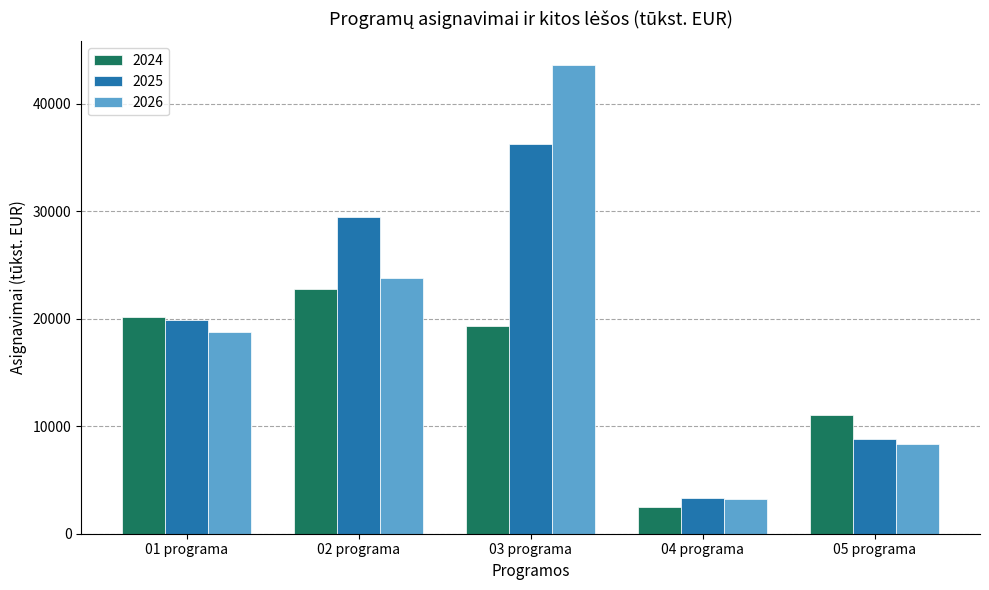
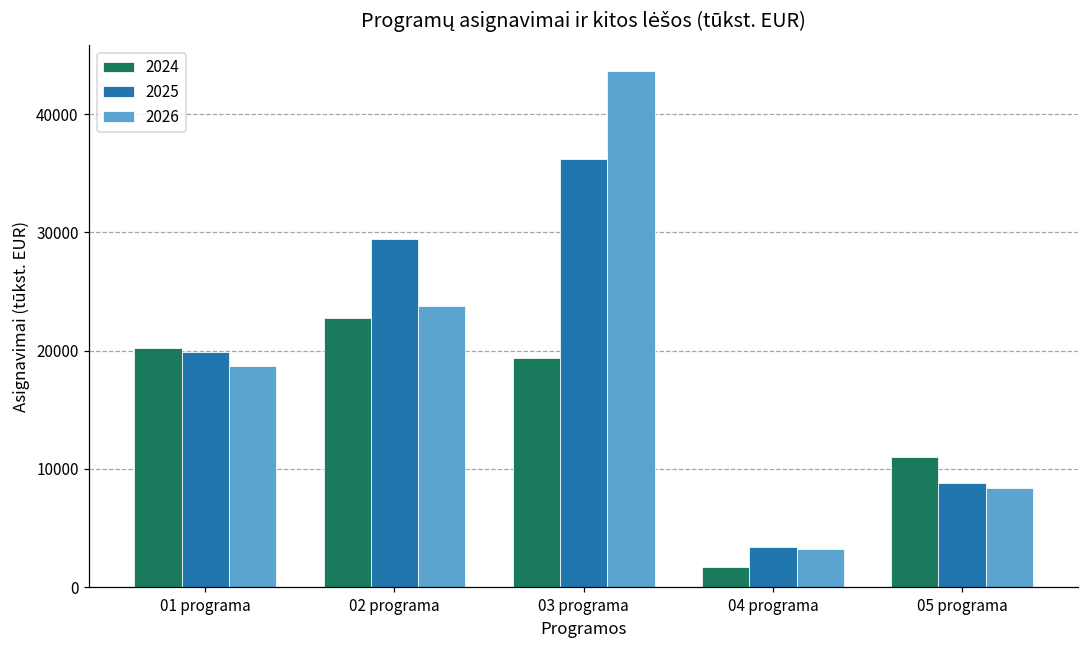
2024, 04 programa: 2400 -> 1700
